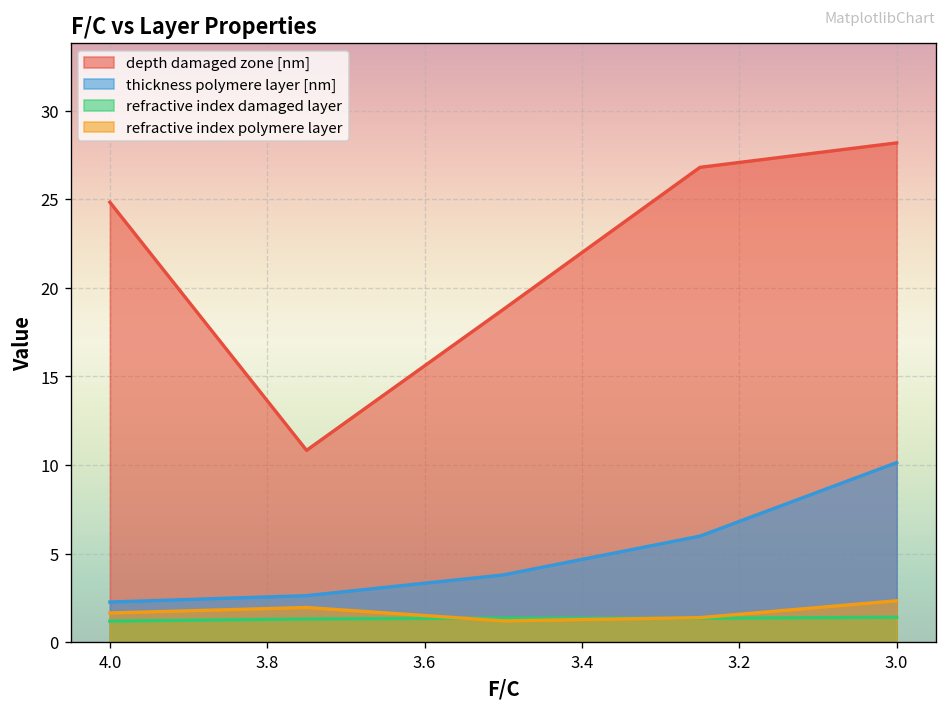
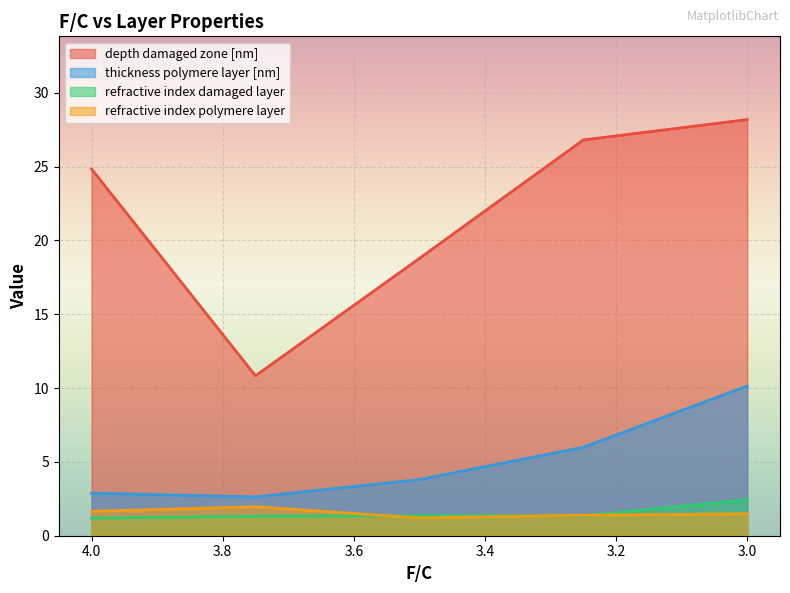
thickness polymere layer [nm], 4.0: 2.3 -> 2.9
refractive index damaged layer, 3.0: 1.4 -> 2.4
refractive index polymere layer, 3.0: 2.3 -> 1.5
